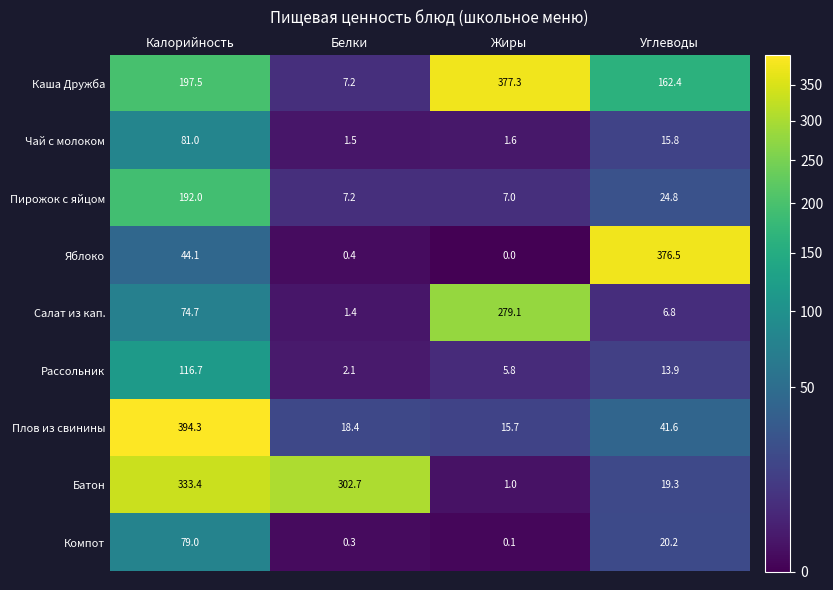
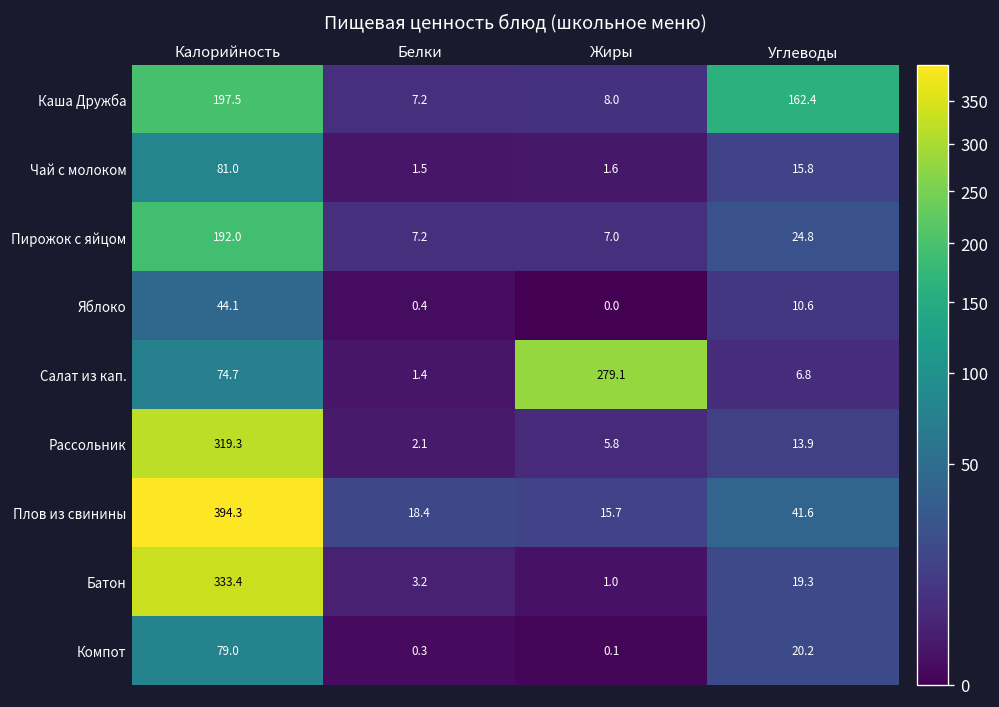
Каша Дружба, Жиры: 377.3 -> 8.0
Яблоко, Углеводы: 376.5 -> 10.6
Рассольник, Калорийность: 116.7 -> 319.3
Батон, Белки: 302.7 -> 3.2
